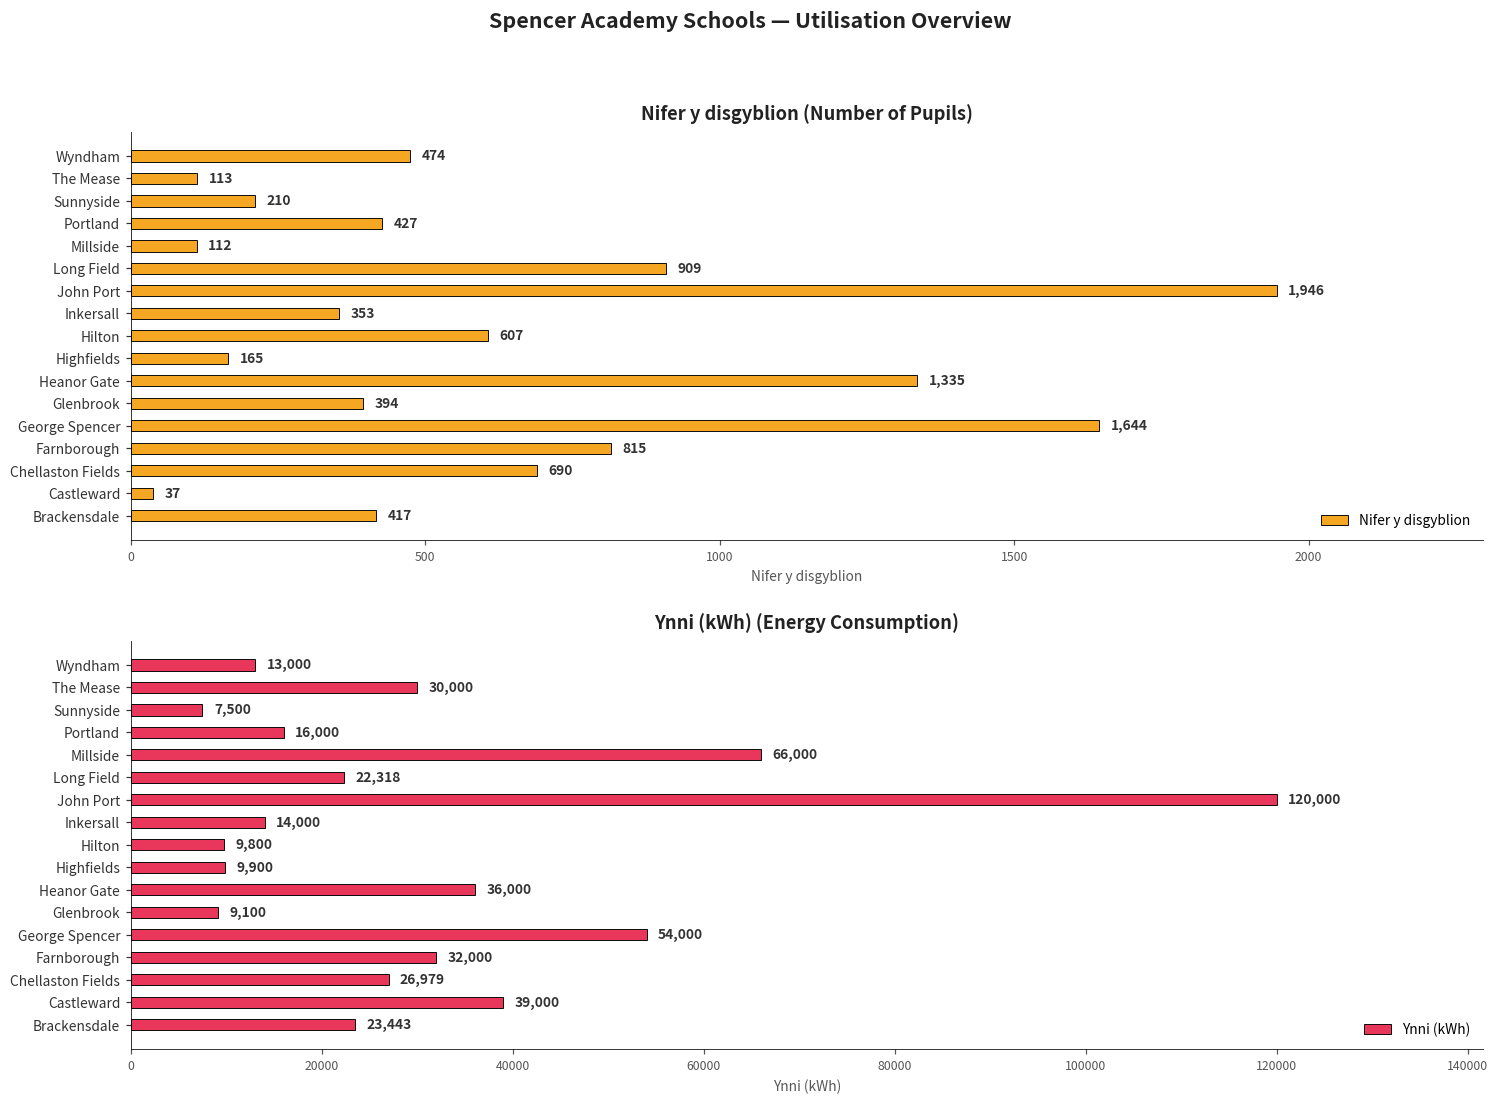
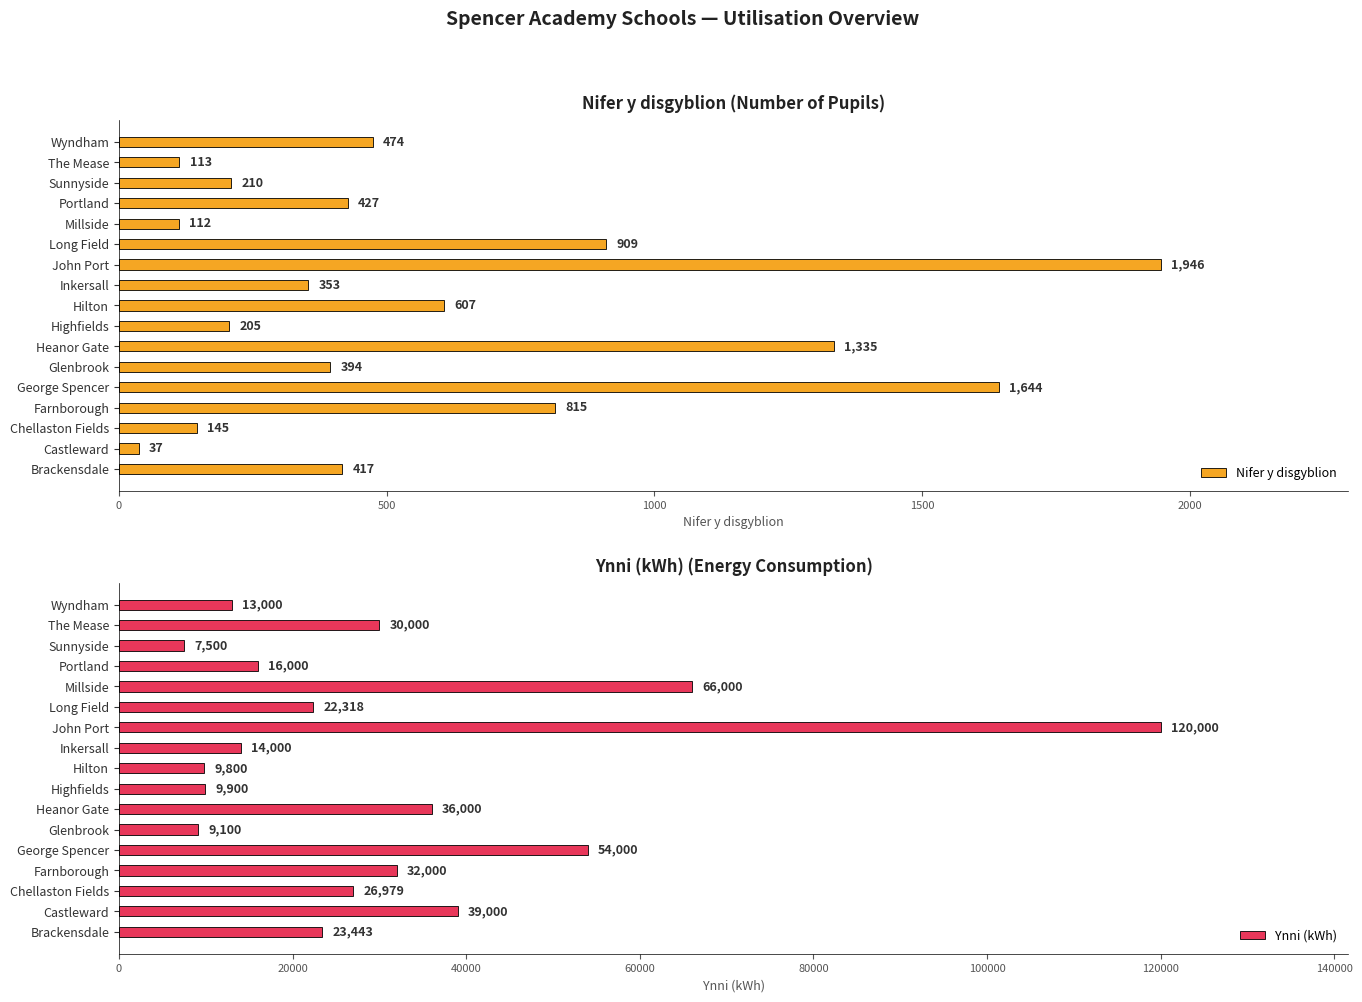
Nifer y disgyblion (Number of Pupils), Highfields: 165 -> 205
Nifer y disgyblion (Number of Pupils), Chellaston Fields: 690 -> 145
